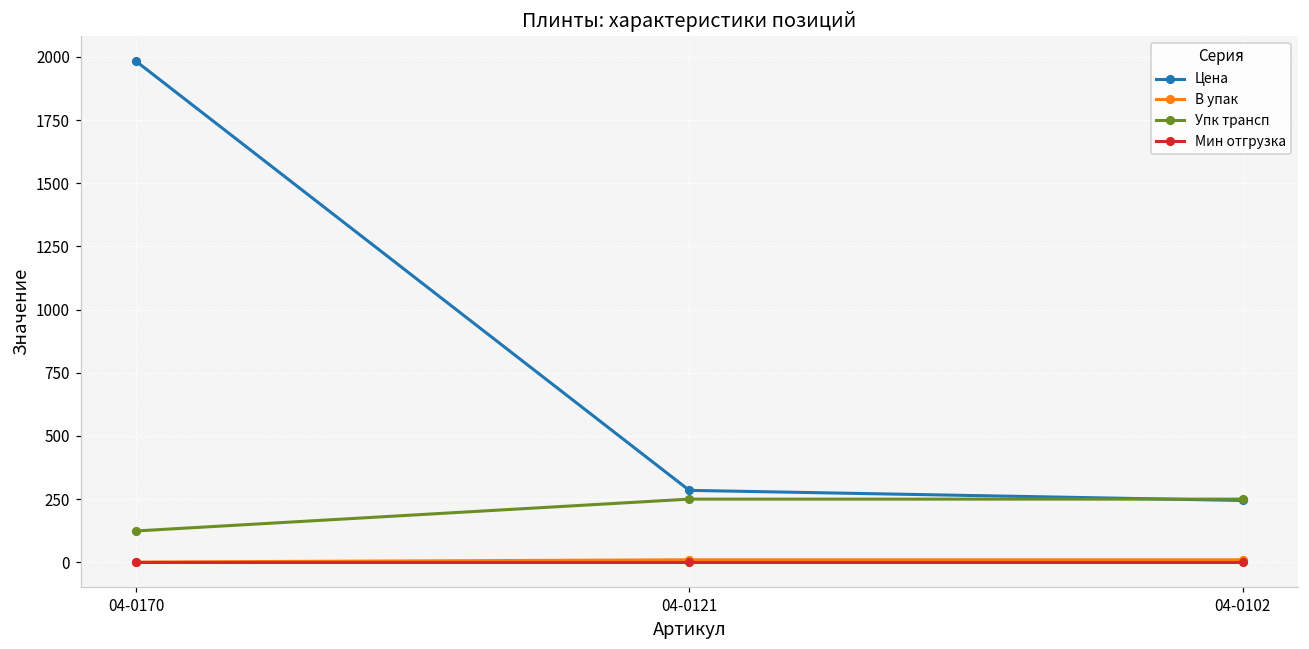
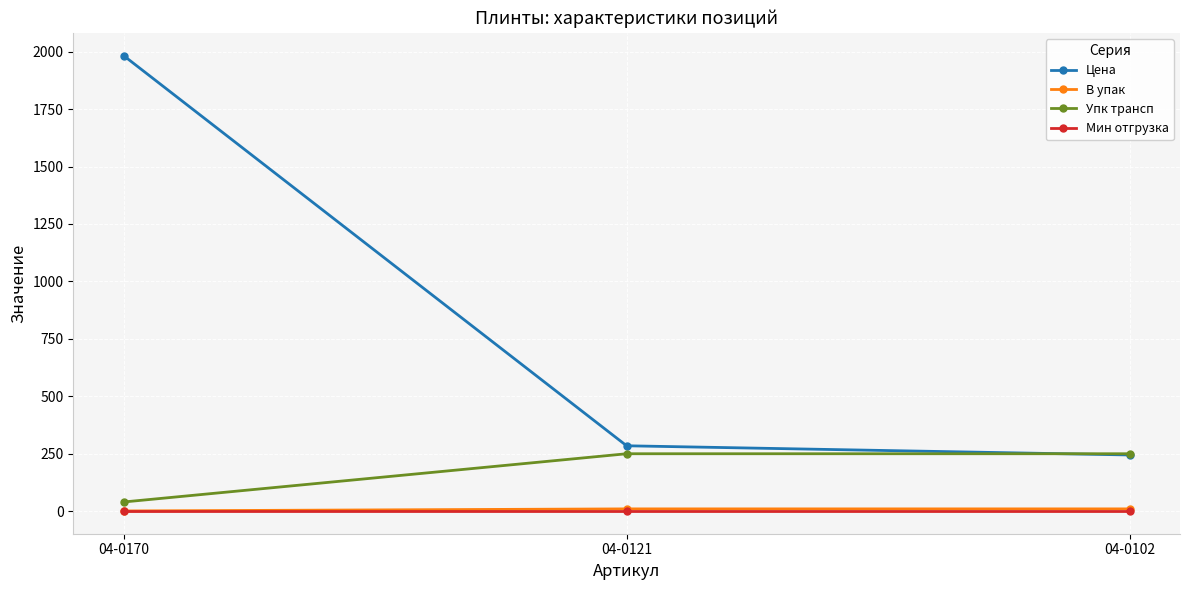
Упк трансп, 04-0170: 120 -> 40
